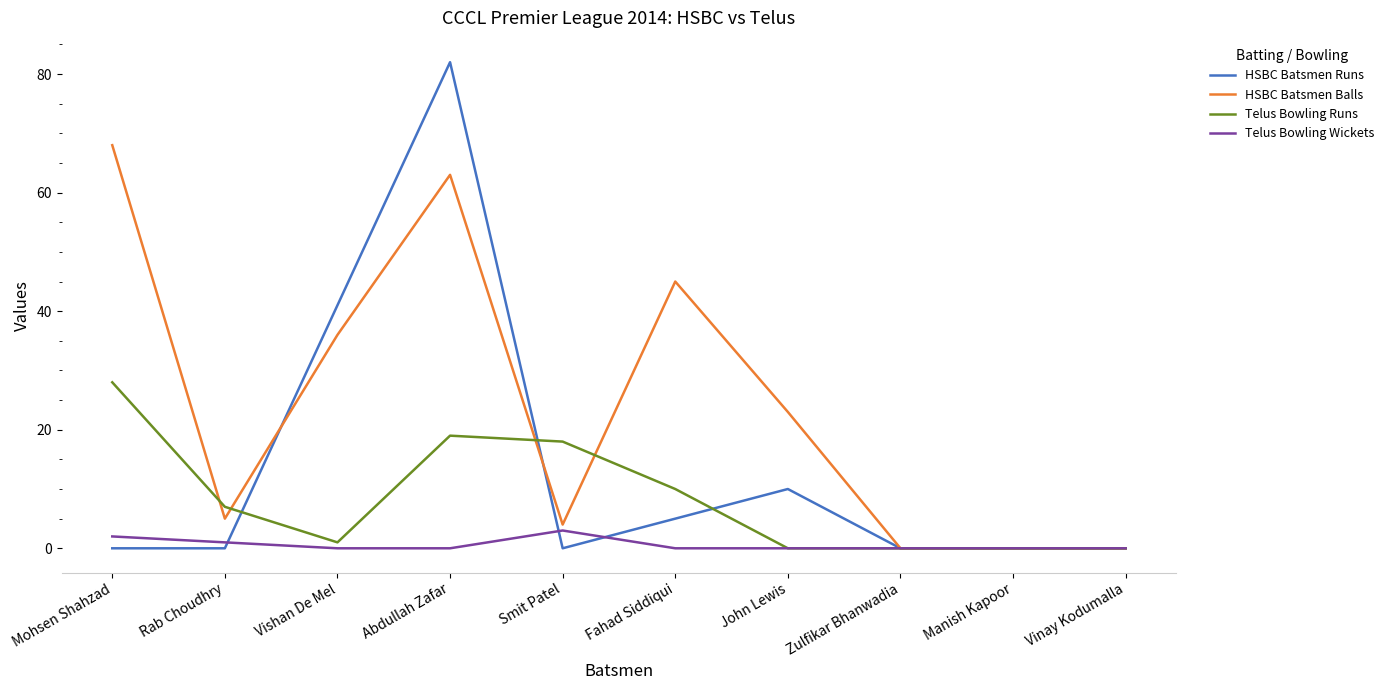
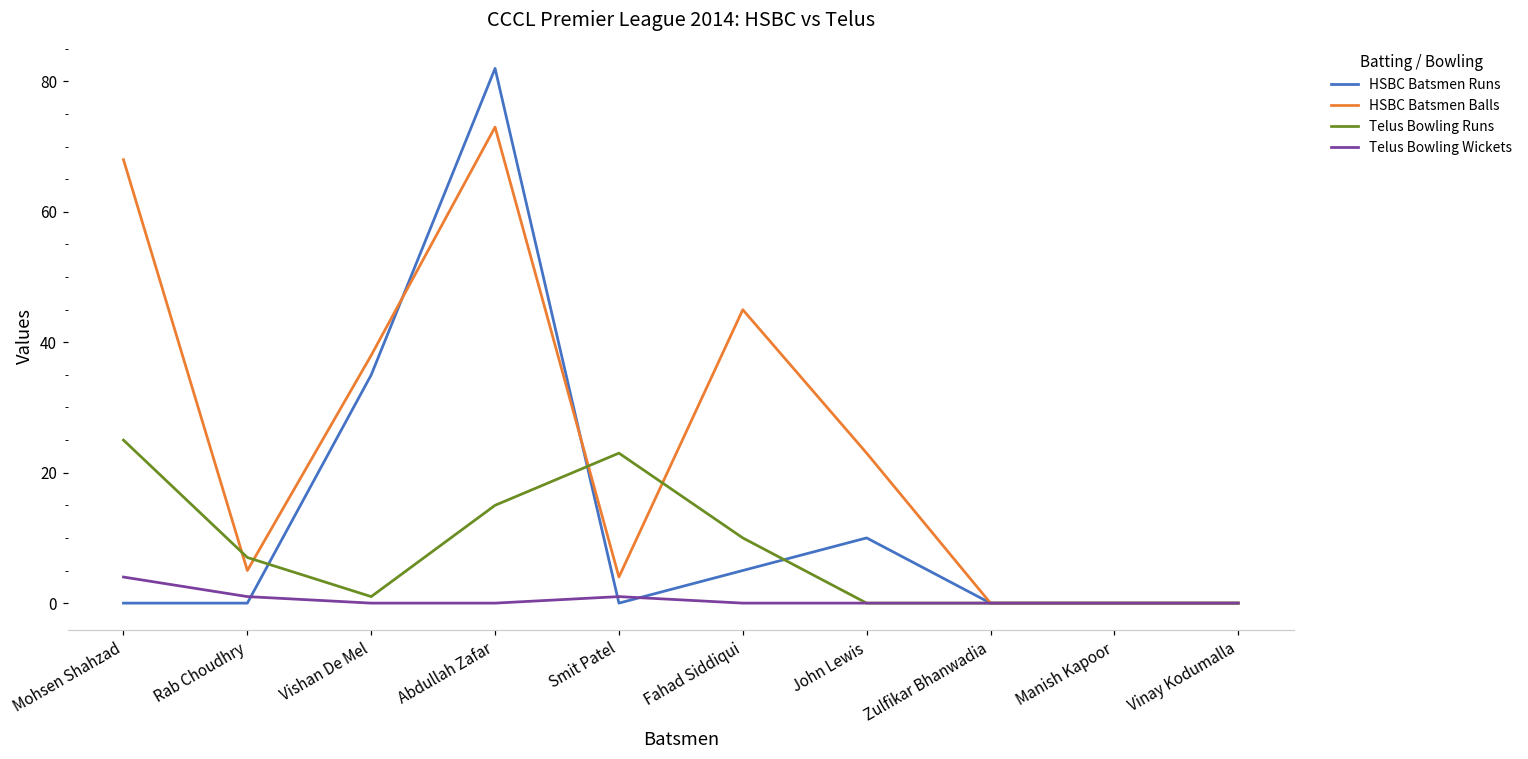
Telus Bowling Runs, Mohsen Shahzad: 28 -> 25
Telus Bowling Wickets, Mohsen Shahzad: 2 -> 4
HSBC Batsmen Runs, Vishan De Mel: 41 -> 35
HSBC Batsmen Balls, Vishan De Mel: 36 -> 38
HSBC Batsmen Balls, Abdullah Zafar: 63 -> 73
Telus Bowling Runs, Abdullah Zafar: 19 -> 15
Telus Bowling Runs, Smit Patel: 18 -> 23
Telus Bowling Wickets, Smit Patel: 3 -> 1
